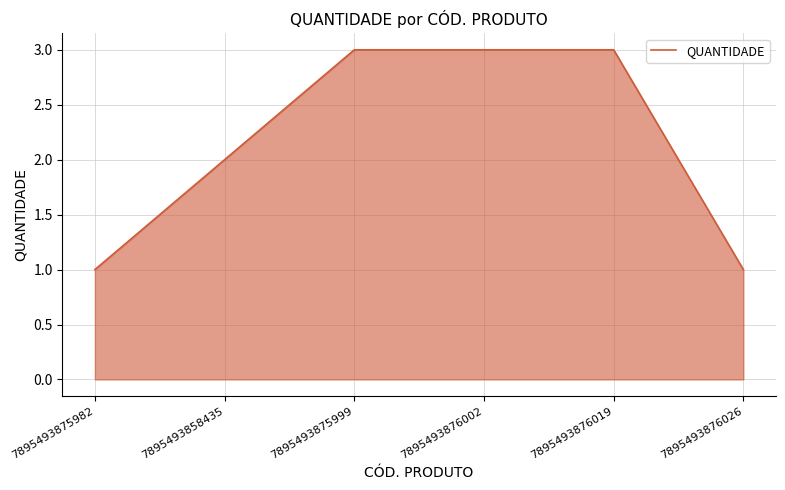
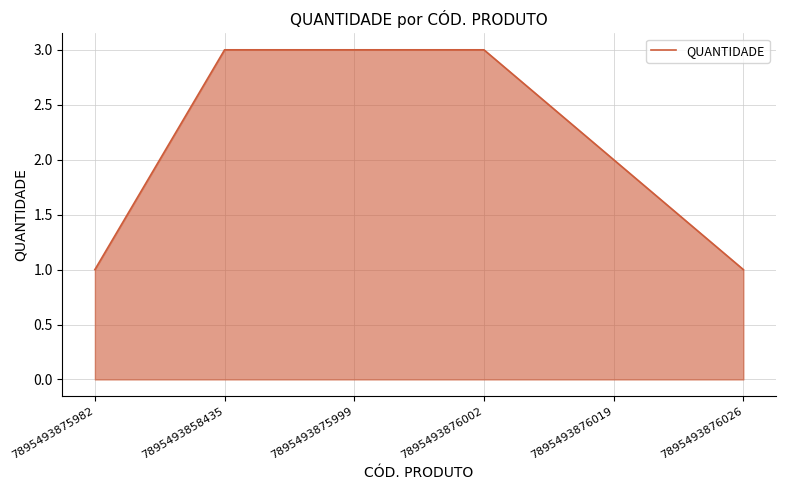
7895493858435: 2 -> 3
7895493876019: 3 -> 2
